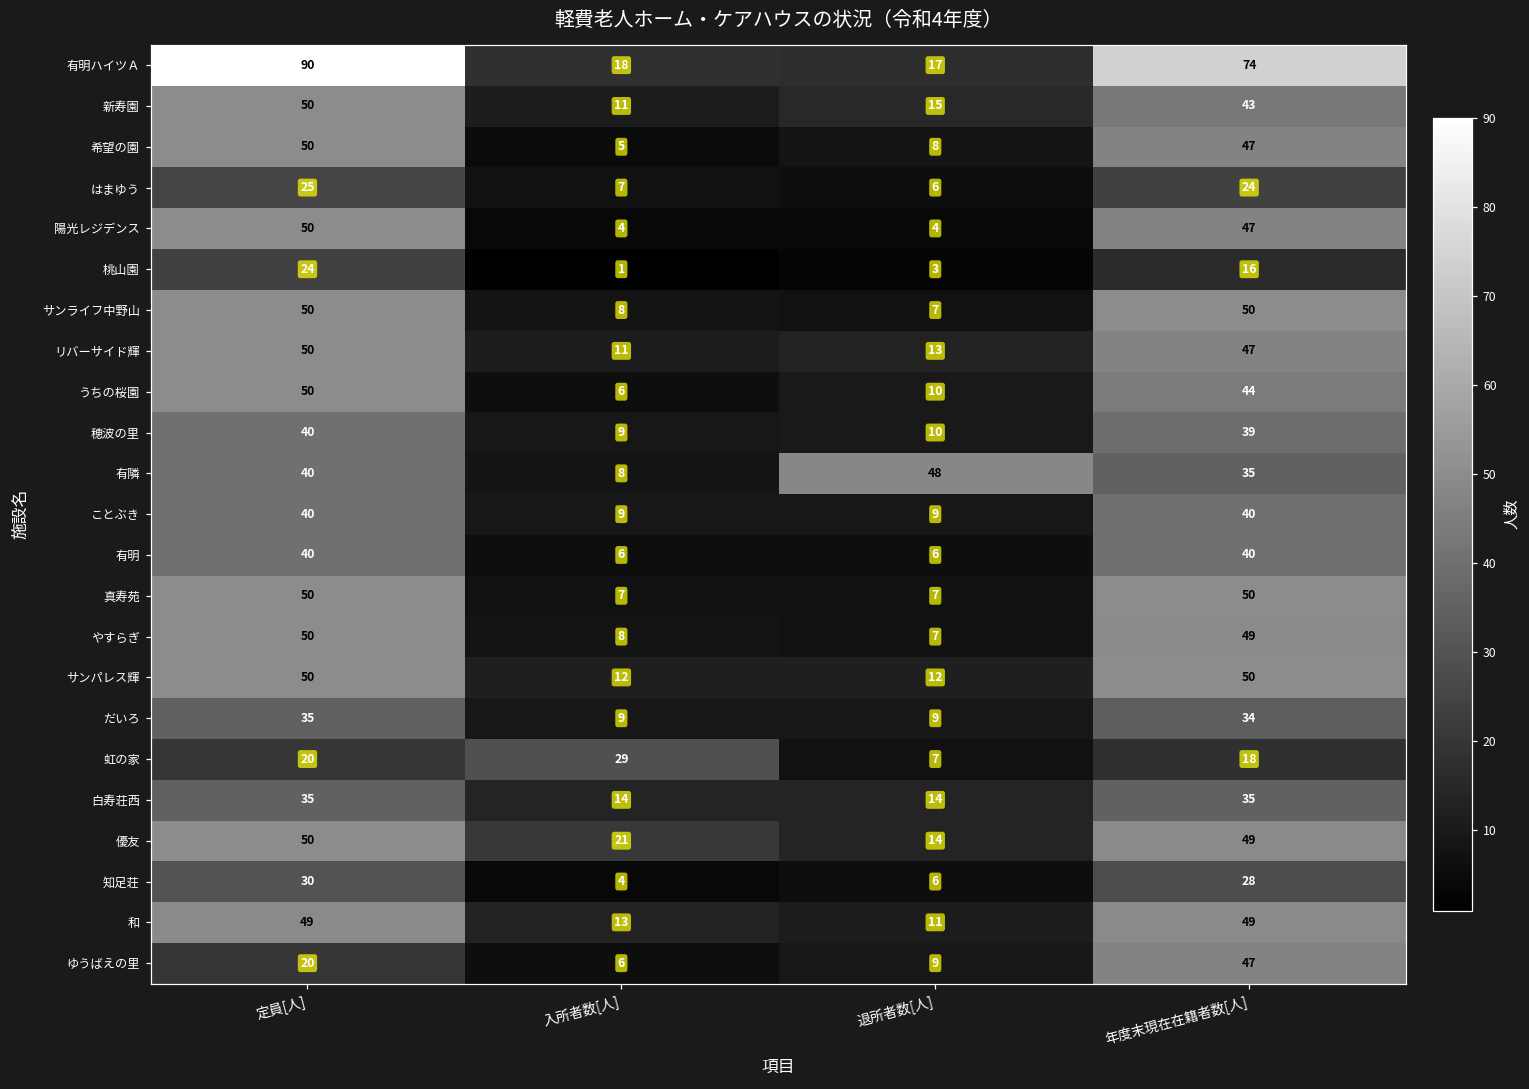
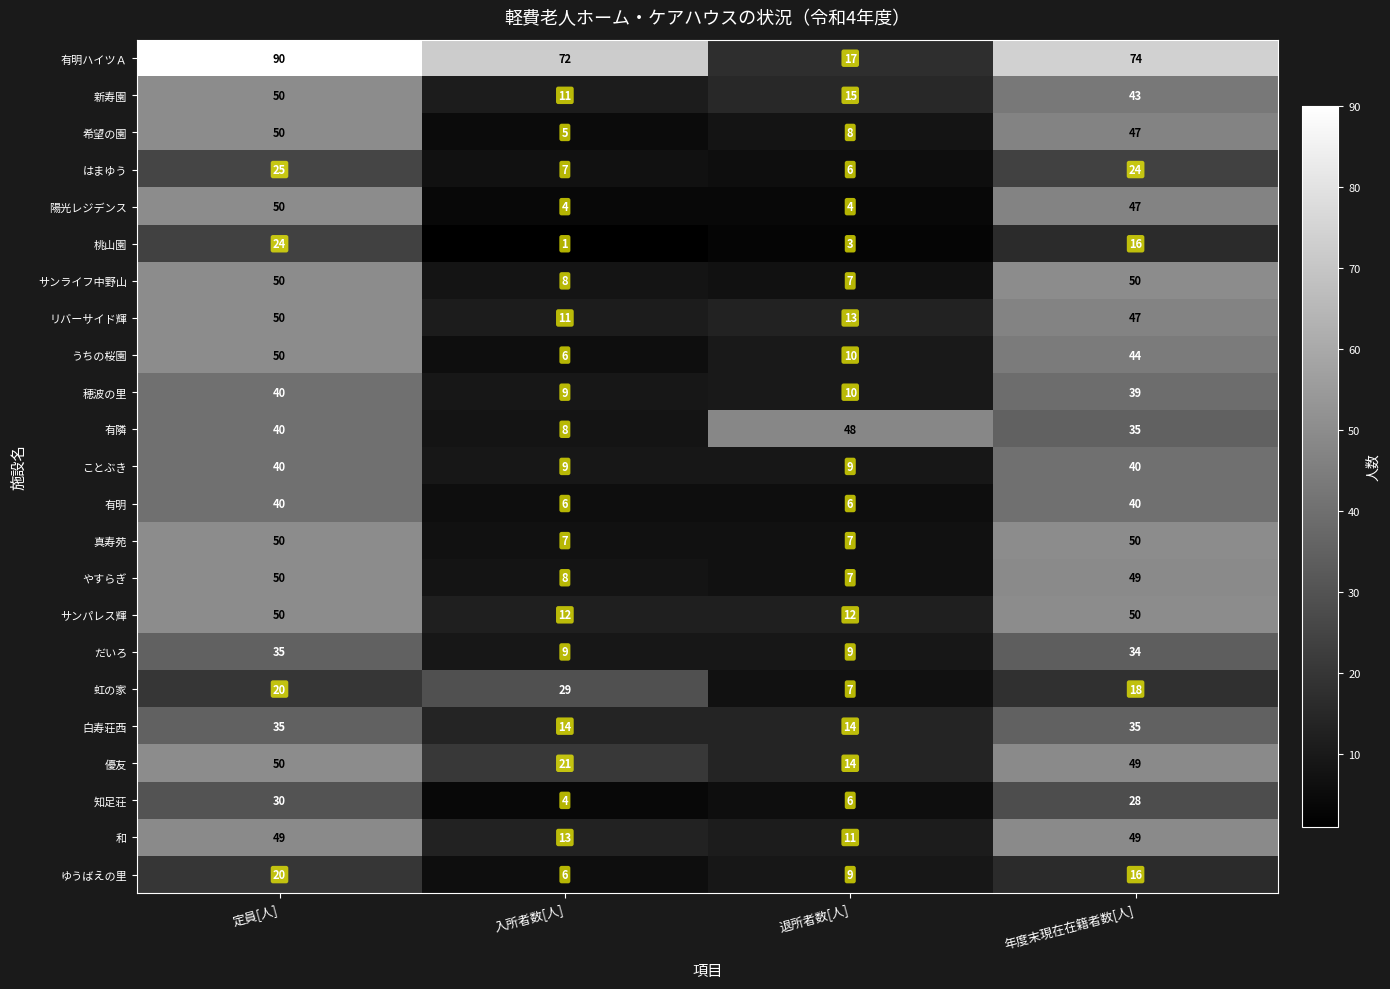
有明ハイツＡ, 入所者数[人]: 18 -> 72
ゆうばえの里, 年度末現在在籍者数[人]: 47 -> 16
